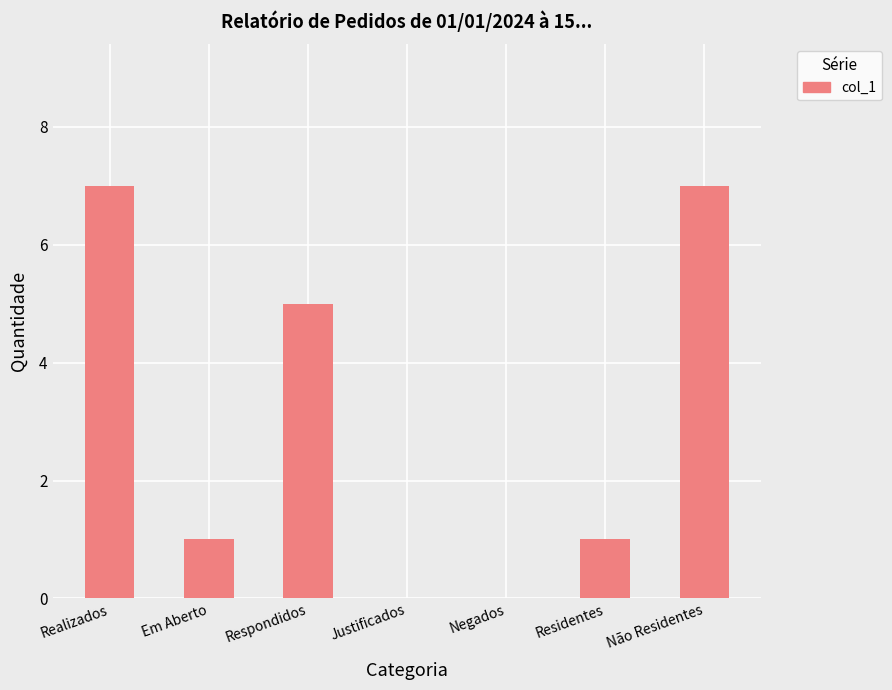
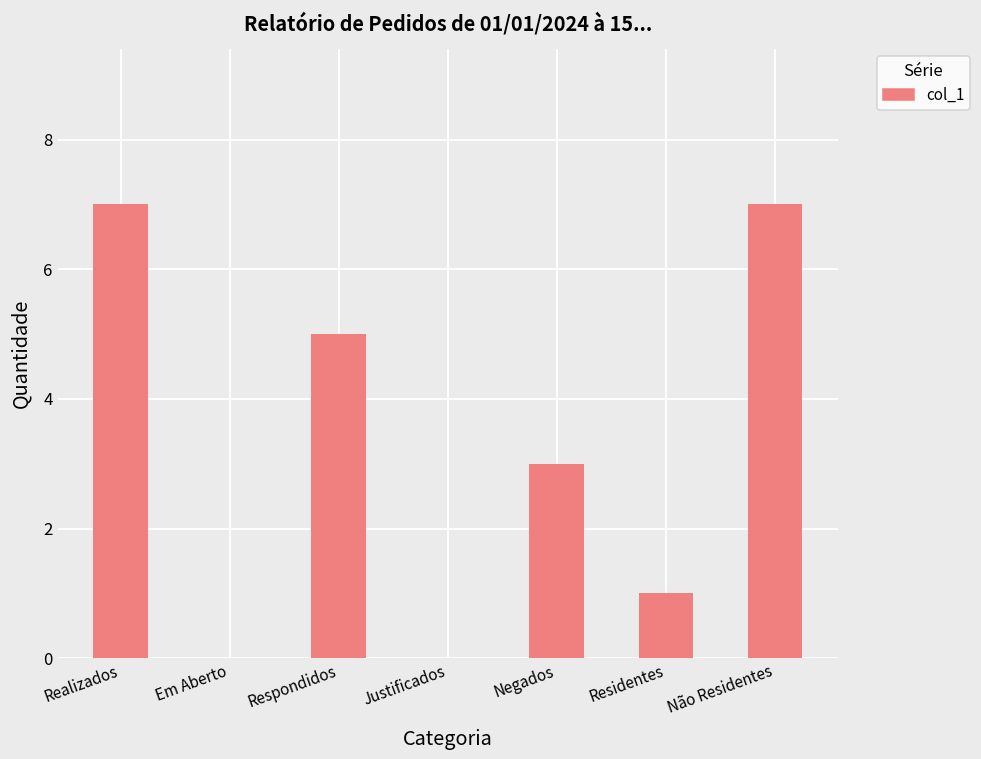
Em Aberto: 1 -> 0
Negados: 0 -> 3
